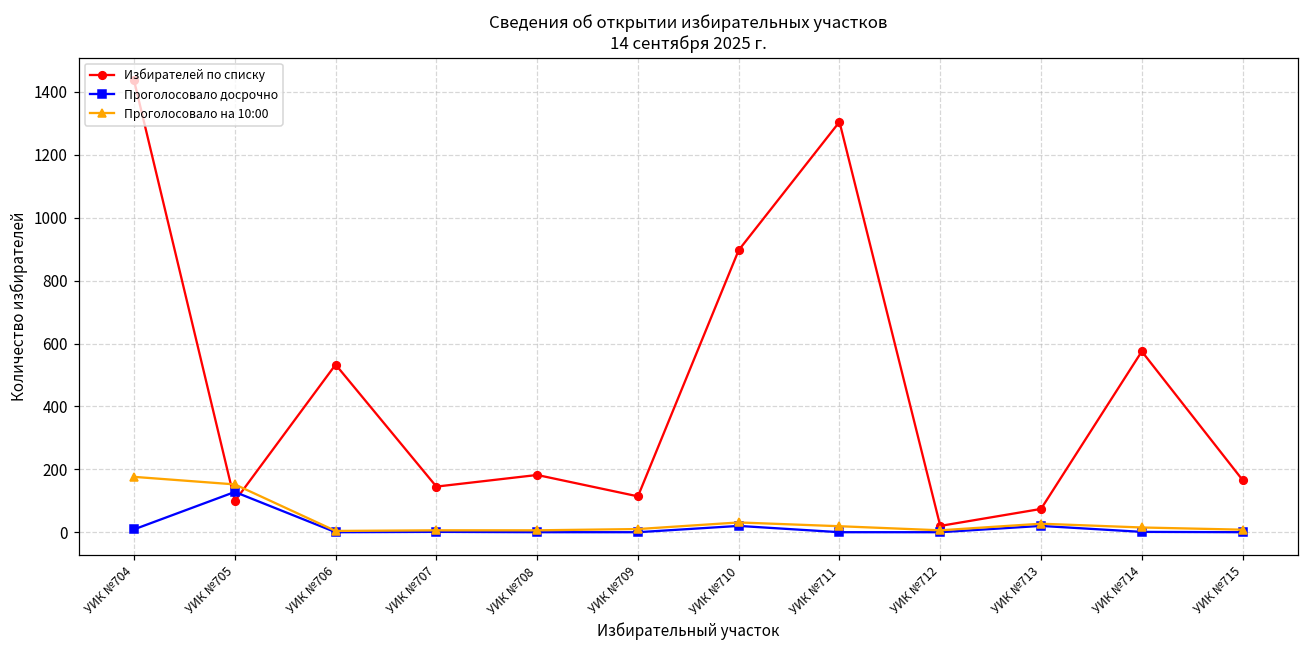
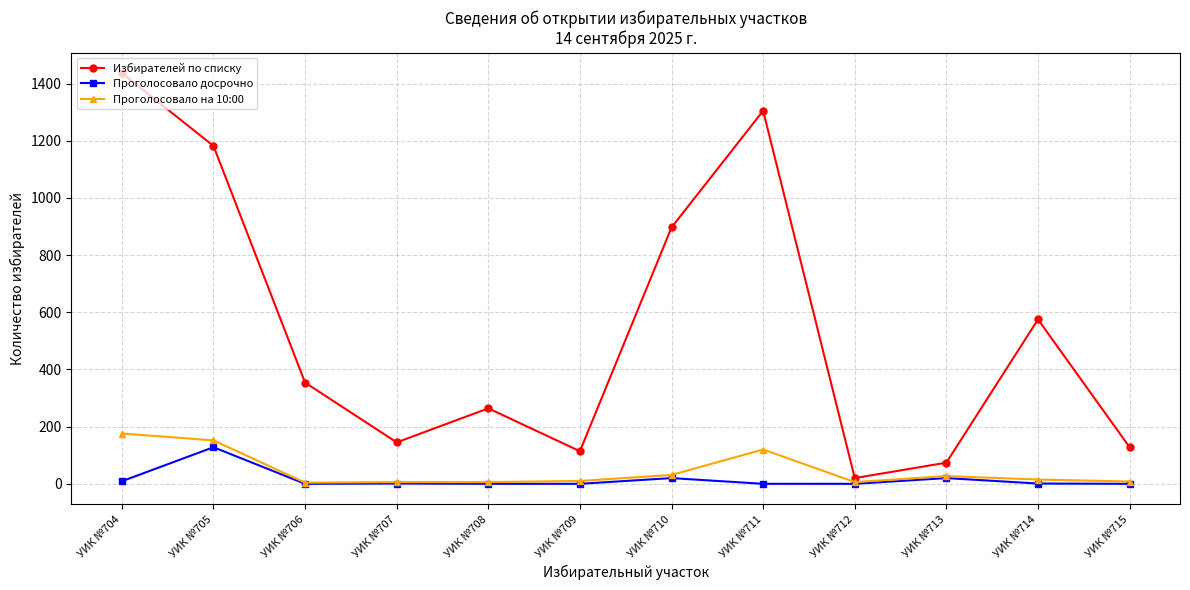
Избирателей по списку, УИК №705: 100 -> 1180
Избирателей по списку, УИК №706: 530 -> 350
Избирателей по списку, УИК №708: 180 -> 260
Проголосовало на 10:00, УИК №711: 20 -> 120
Избирателей по списку, УИК №715: 170 -> 130
